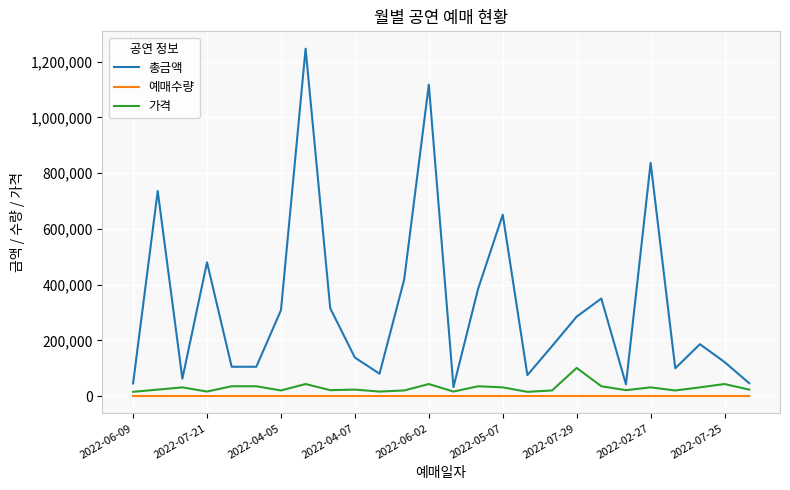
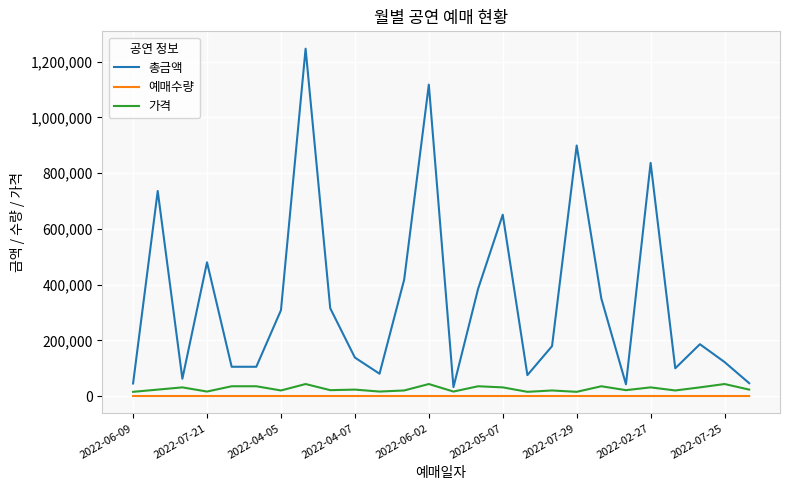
총금액, 2022-07-29: 290,000 -> 900,000
가격, 2022-07-29: 100,000 -> 20,000
